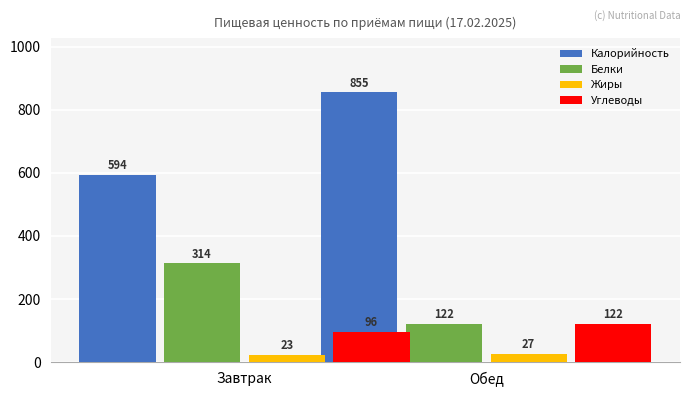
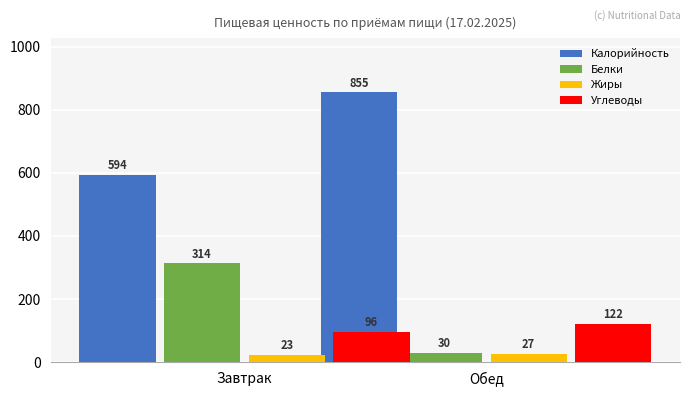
Белки, Обед: 122 -> 30
